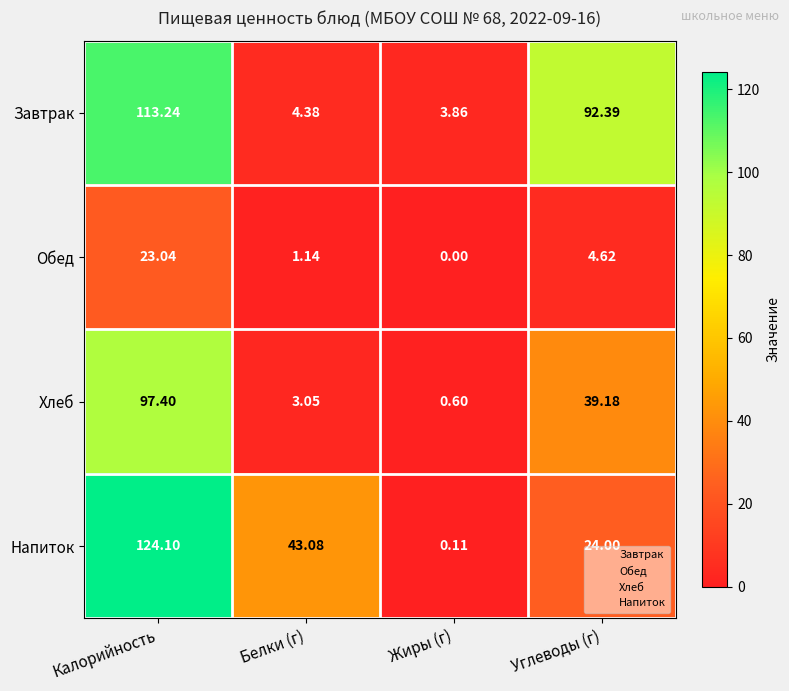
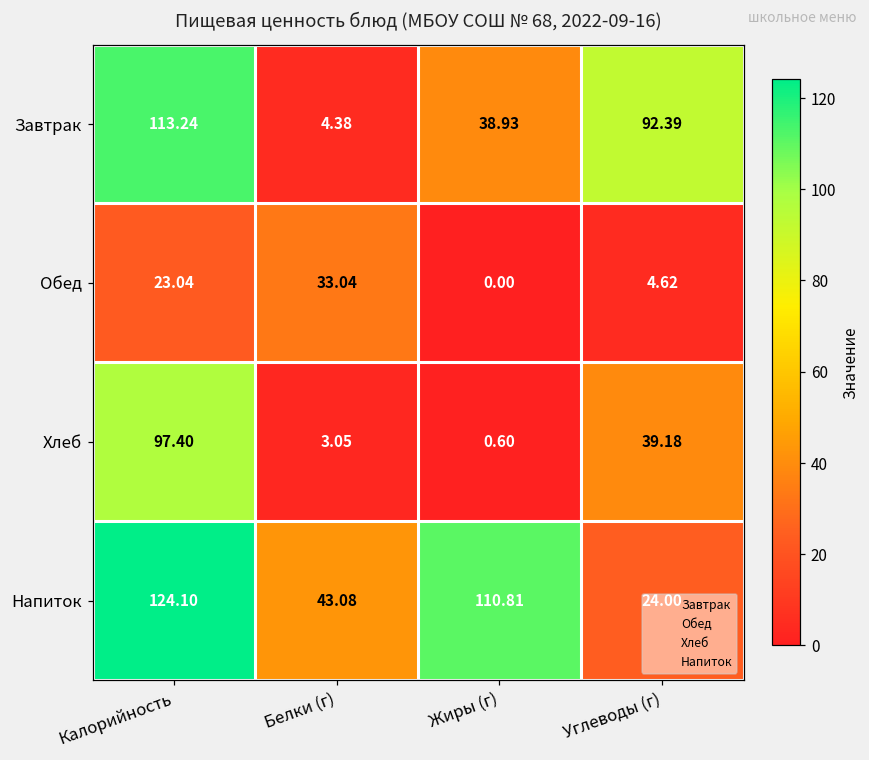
Завтрак, Жиры (г): 3.86 -> 38.93
Обед, Белки (г): 1.14 -> 33.04
Напиток, Жиры (г): 0.11 -> 110.81
